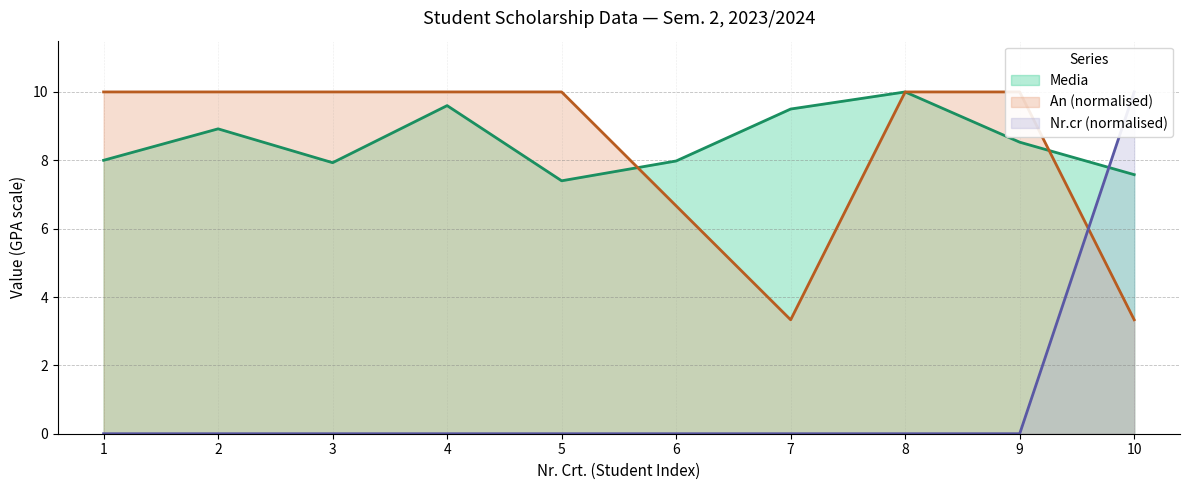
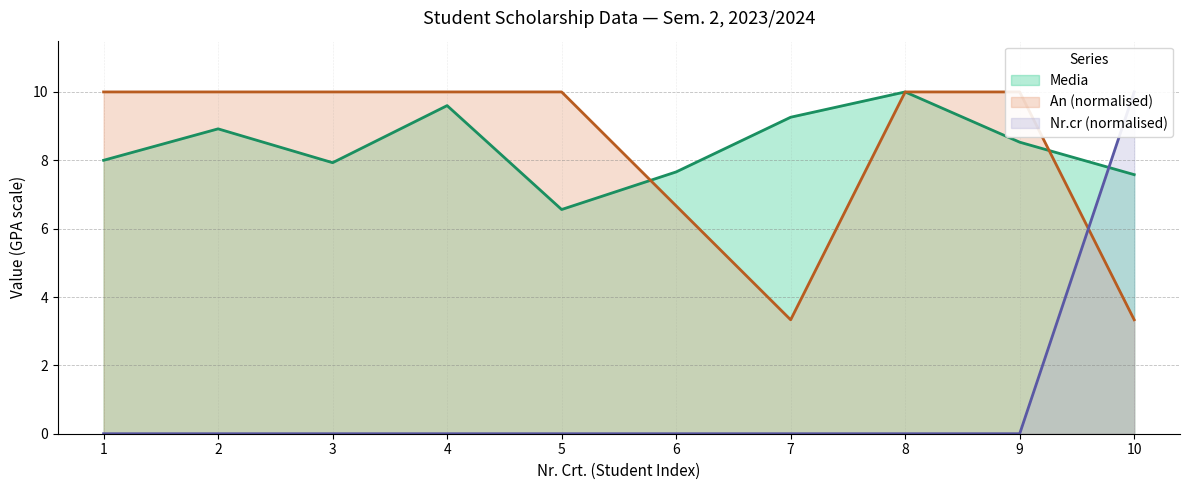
Media, 5: 7.4 -> 6.6
Media, 6: 8.0 -> 7.7
Media, 7: 9.5 -> 9.3
